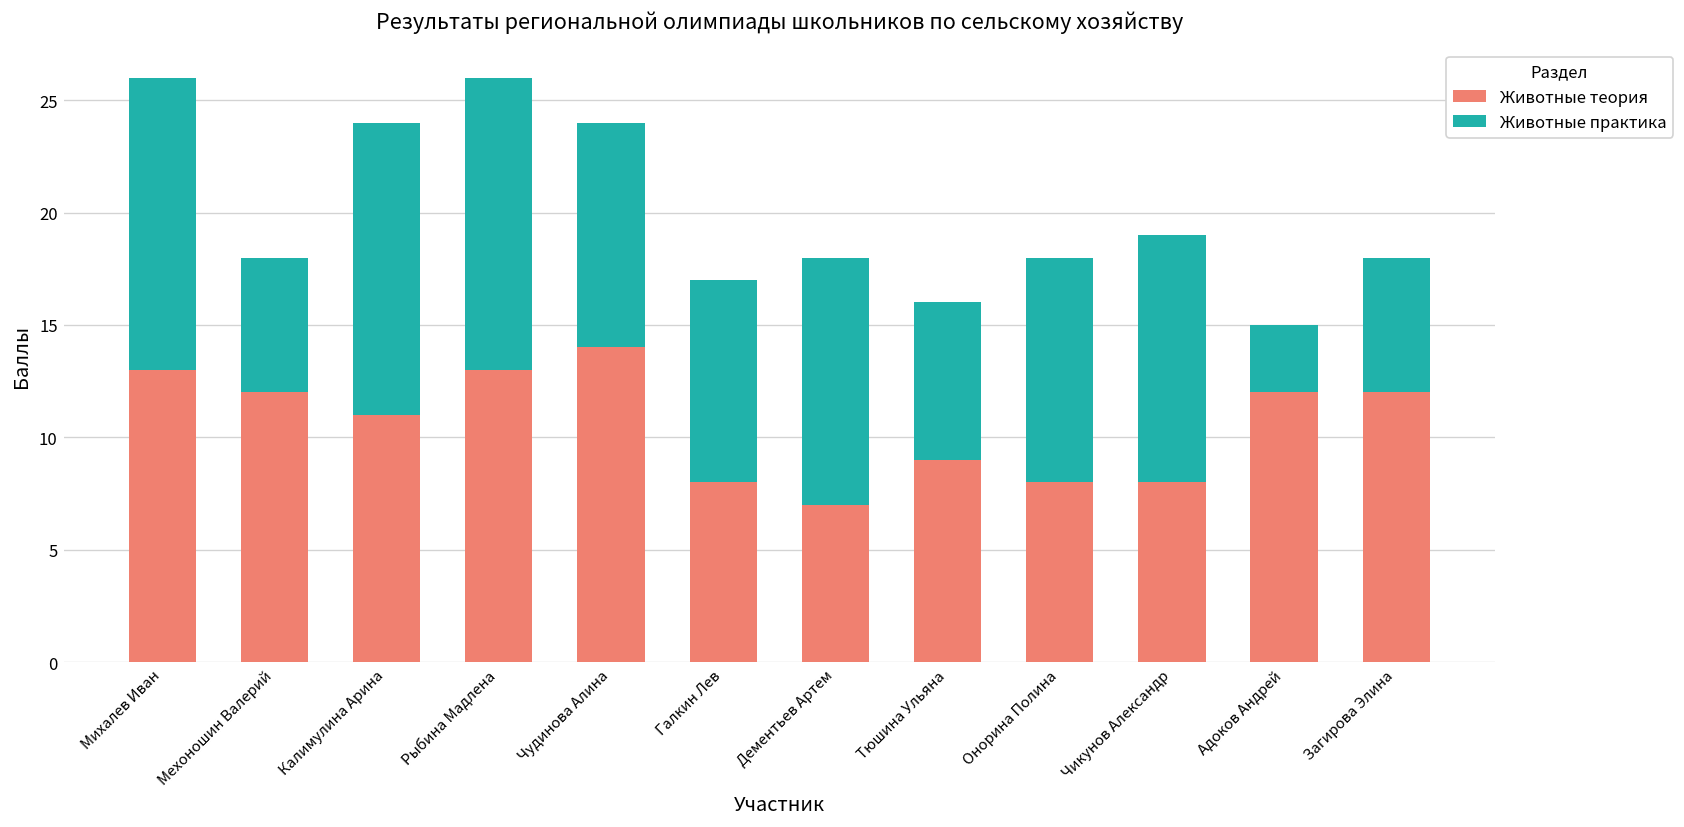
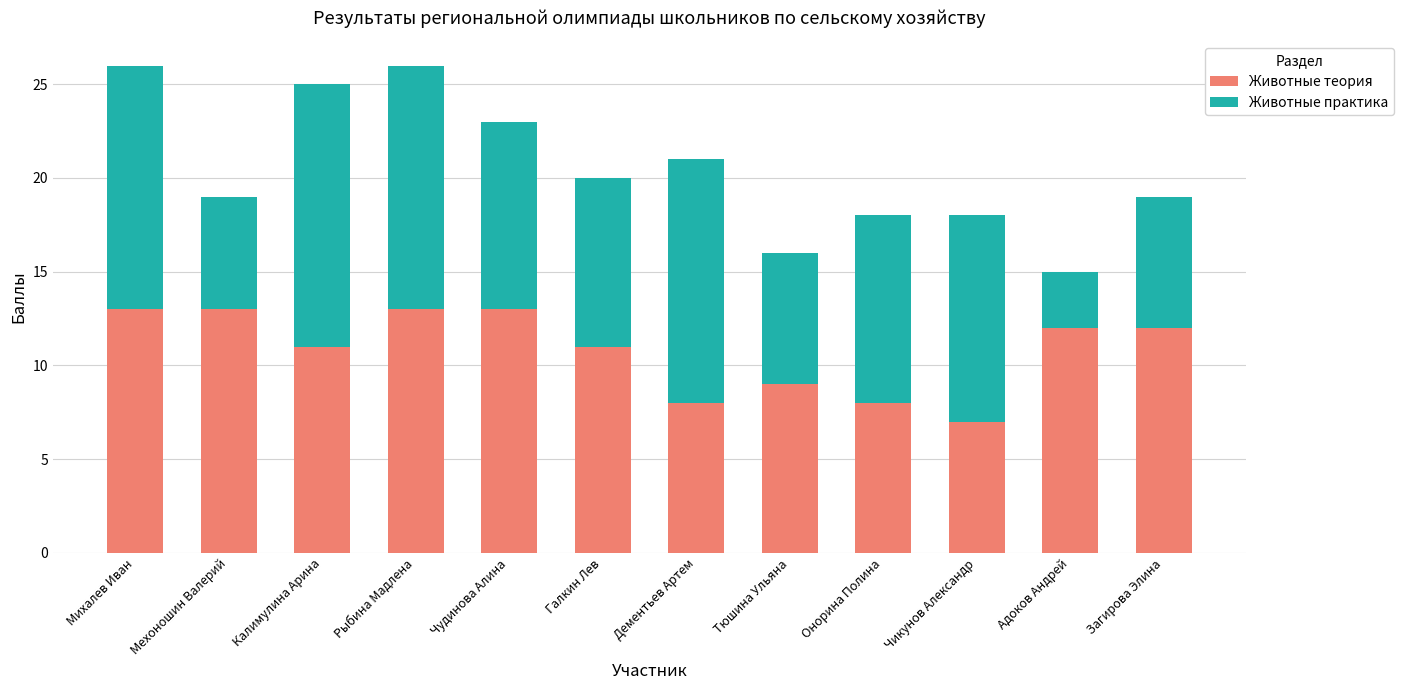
Животные теория, Мехоношин Валерий: 12 -> 13
Животные практика, Калимулина Арина: 13 -> 14
Животные теория, Чудинова Алина: 14 -> 13
Животные теория, Галкин Лев: 8 -> 11
Животные теория, Дементьев Артем: 7 -> 8
Животные практика, Дементьев Артем: 11 -> 13
Животные теория, Чикунов Александр: 8 -> 7
Животные практика, Загирова Элина: 6 -> 7
